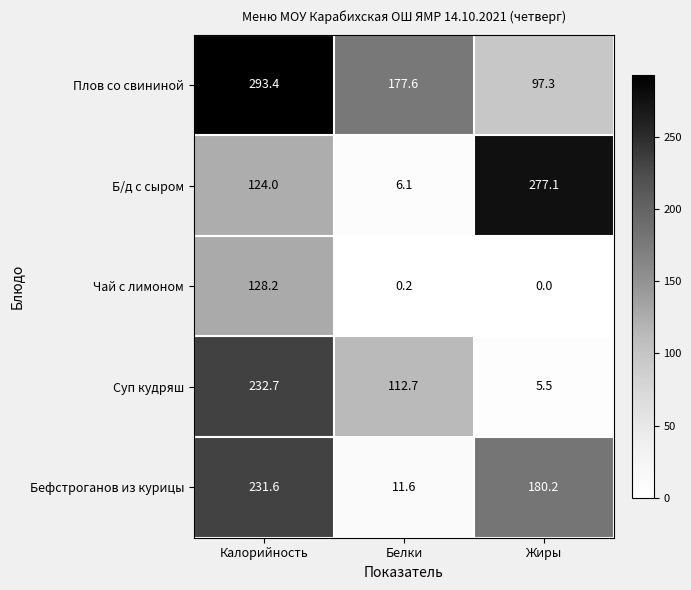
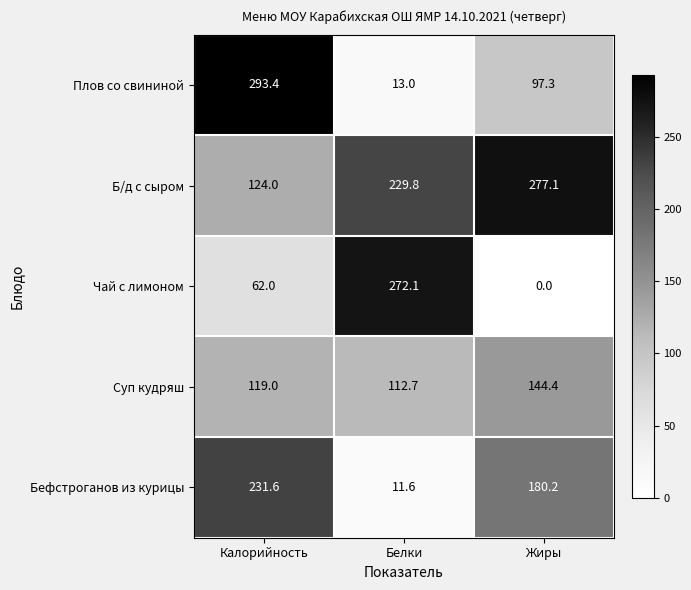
Плов со свининой, Белки: 177.6 -> 13.0
Б/д с сыром, Белки: 6.1 -> 229.8
Чай с лимоном, Калорийность: 128.2 -> 62.0
Чай с лимоном, Белки: 0.2 -> 272.1
Суп кудряш, Калорийность: 232.7 -> 119.0
Суп кудряш, Жиры: 5.5 -> 144.4
